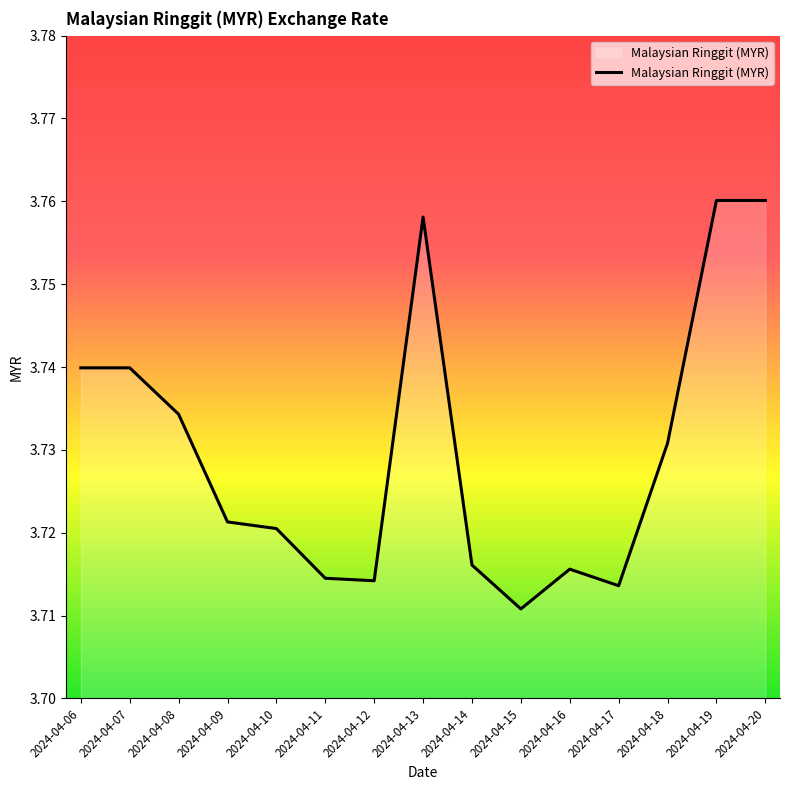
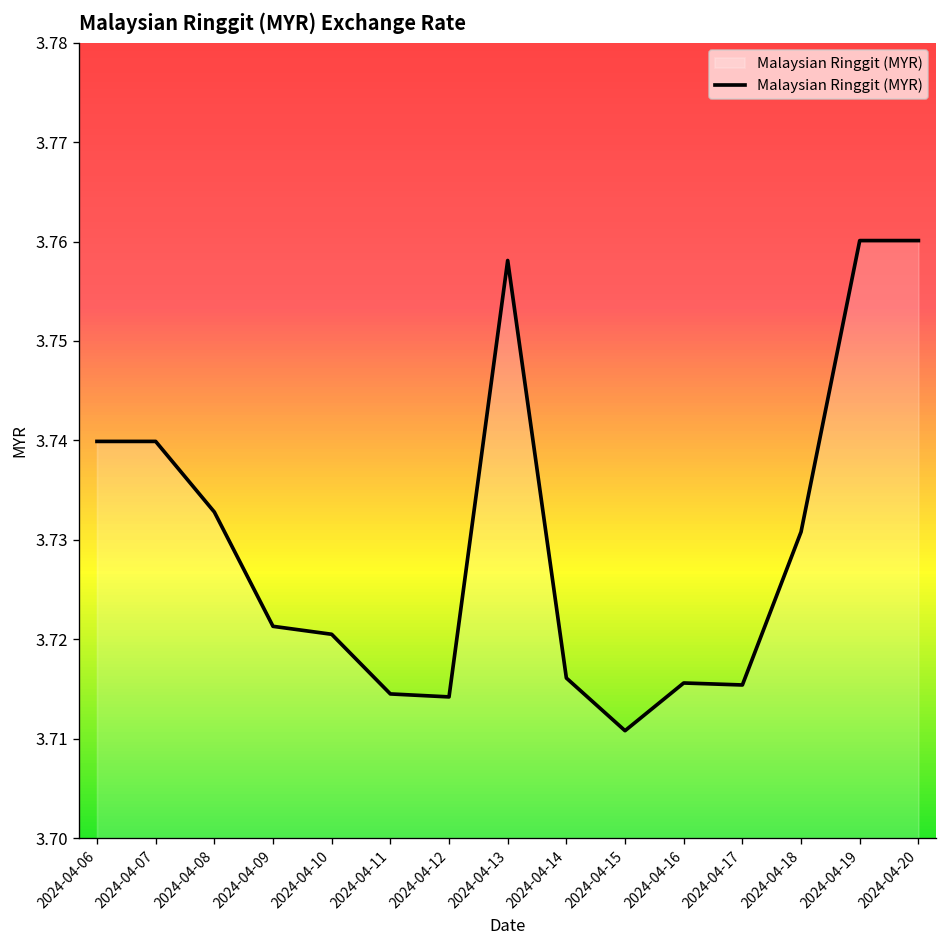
2024-04-08: 3.734 -> 3.733
2024-04-17: 3.714 -> 3.715
